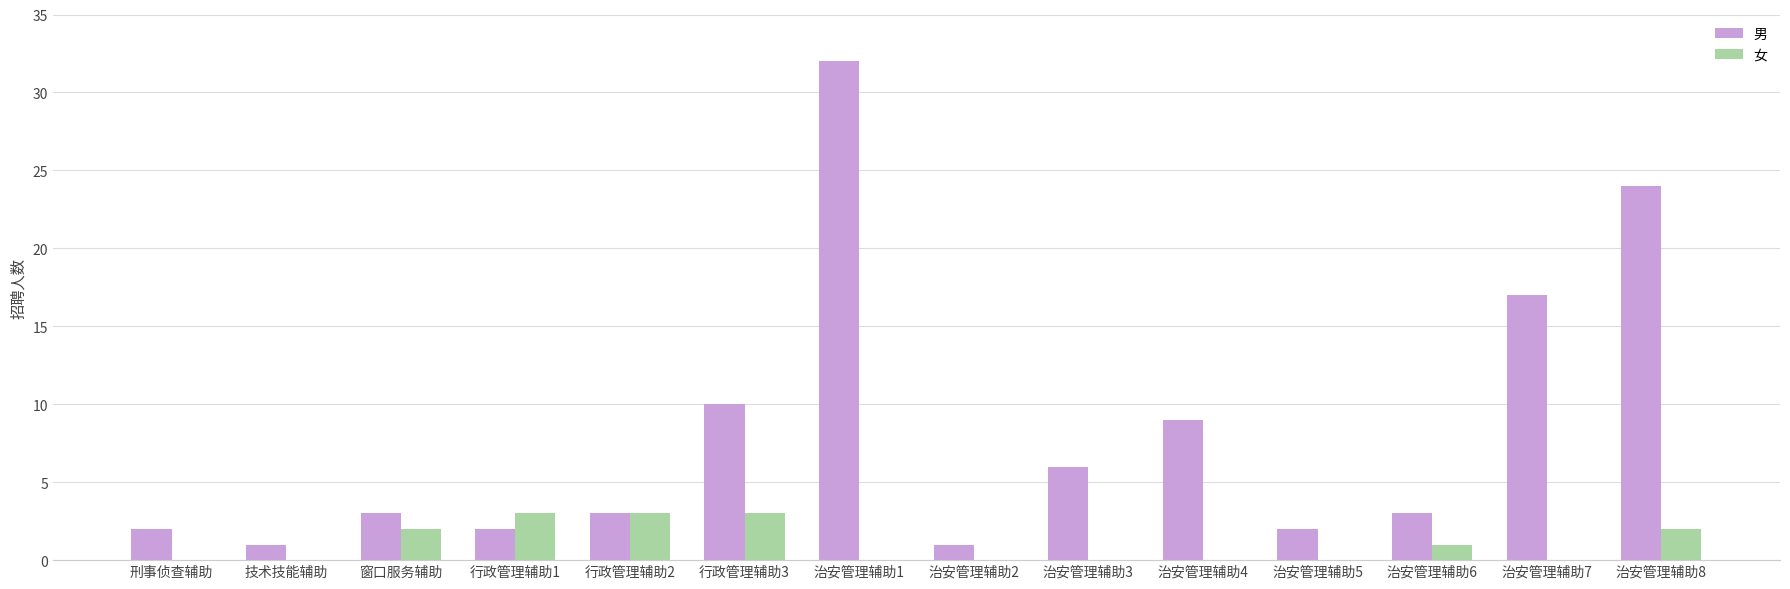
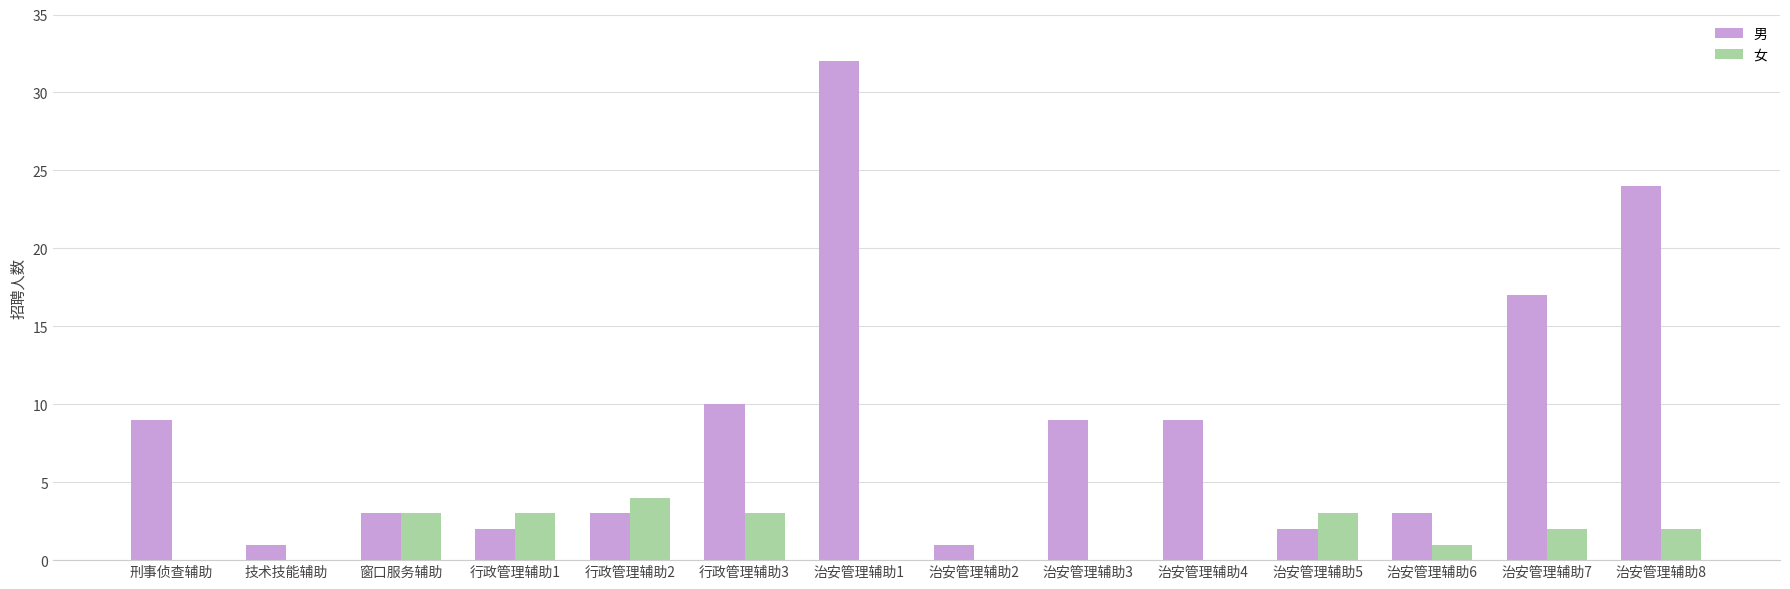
男, 刑事侦查辅助: 2 -> 9
女, 窗口服务辅助: 2 -> 3
女, 行政管理辅助2: 3 -> 4
男, 治安管理辅助3: 6 -> 9
女, 治安管理辅助5: 0 -> 3
女, 治安管理辅助7: 0 -> 2
